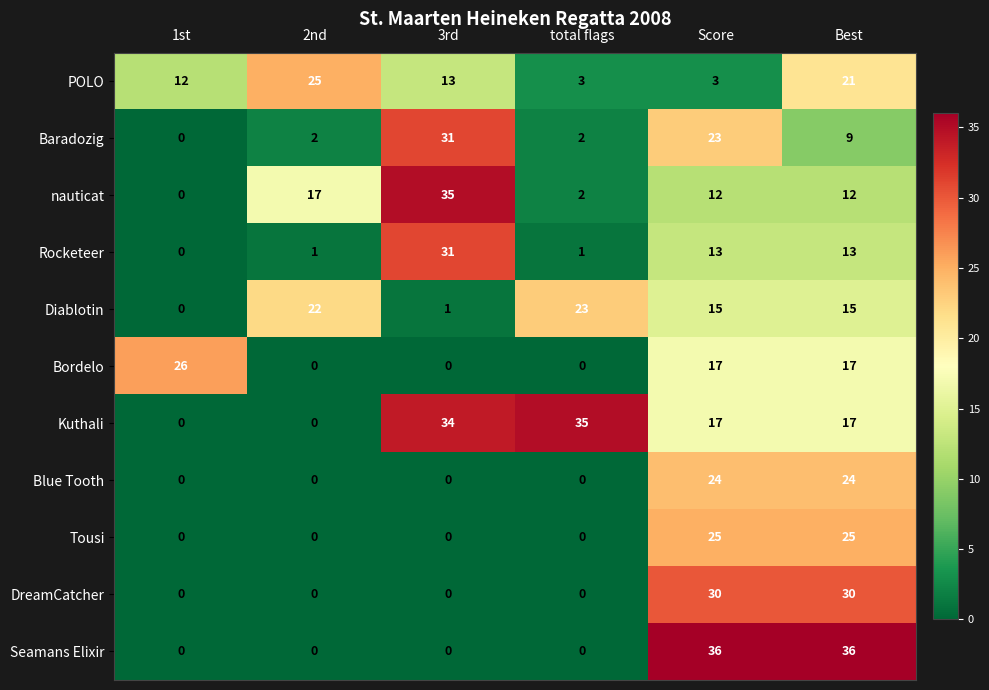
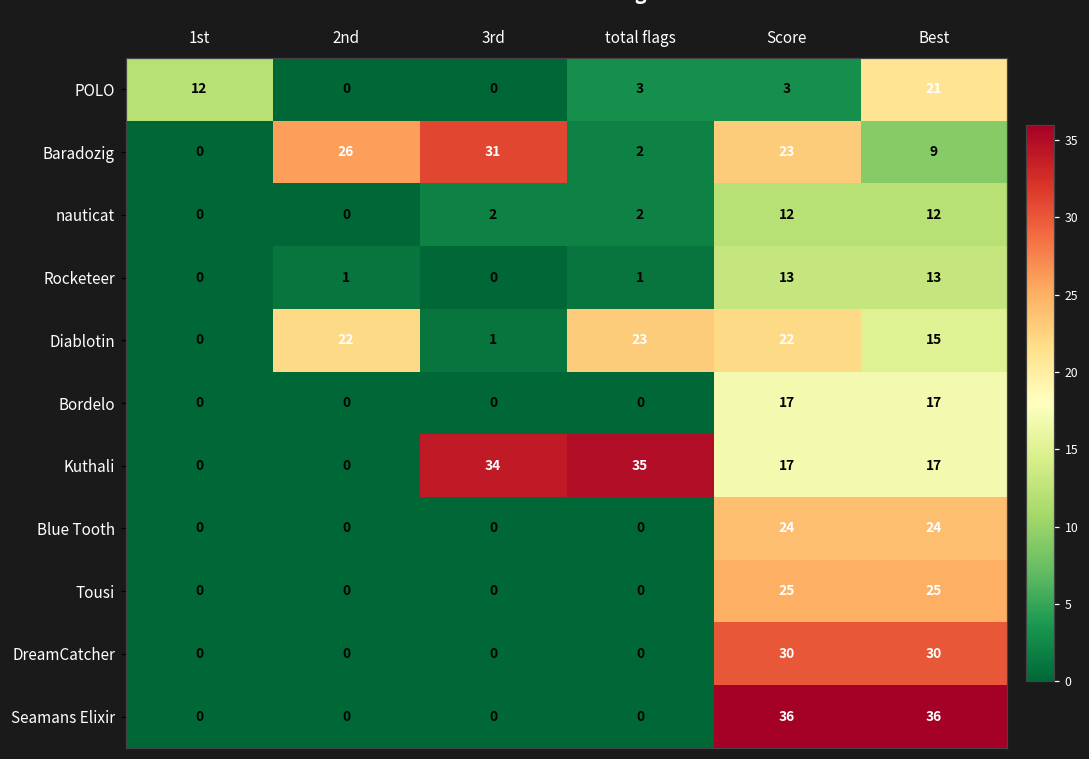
POLO, 2nd: 25 -> 0
POLO, 3rd: 13 -> 0
Baradozig, 2nd: 2 -> 26
nauticat, 2nd: 17 -> 0
nauticat, 3rd: 35 -> 2
Rocketeer, 3rd: 31 -> 0
Diablotin, Score: 15 -> 22
Bordelo, 1st: 26 -> 0
